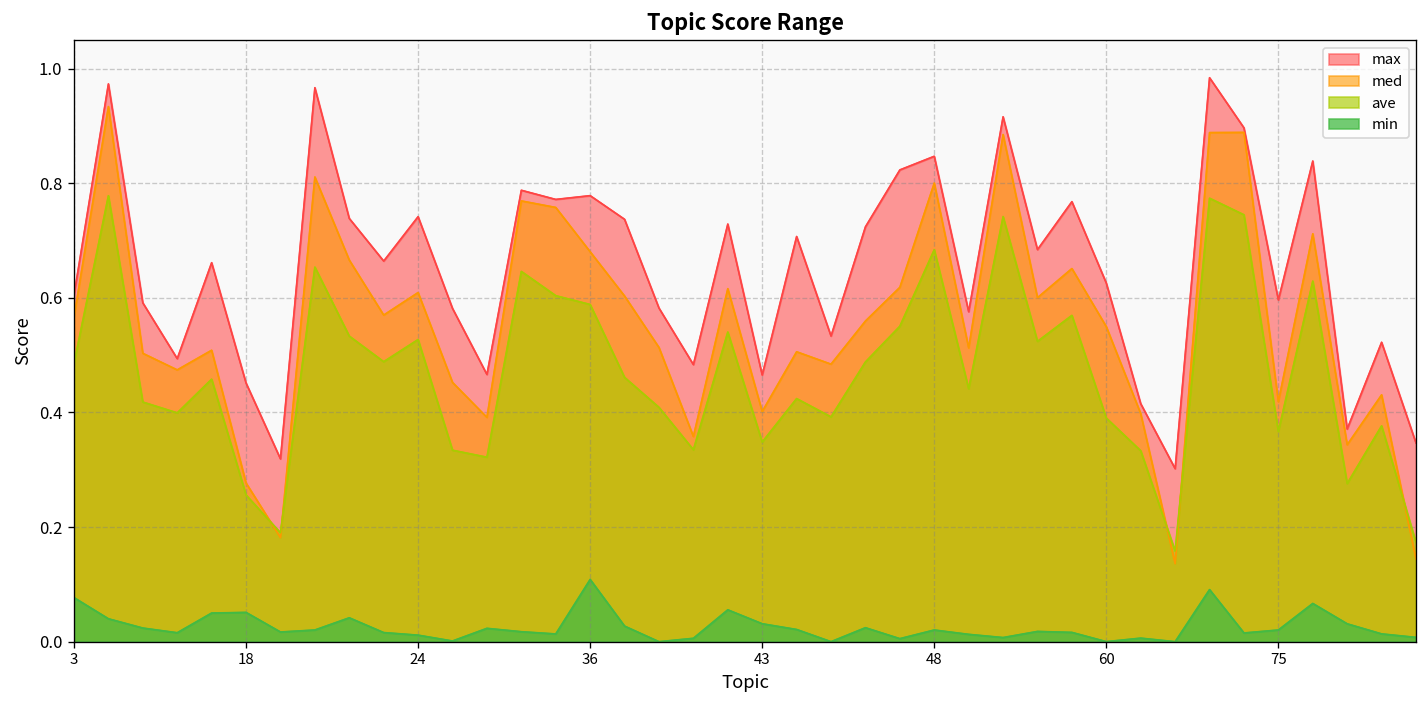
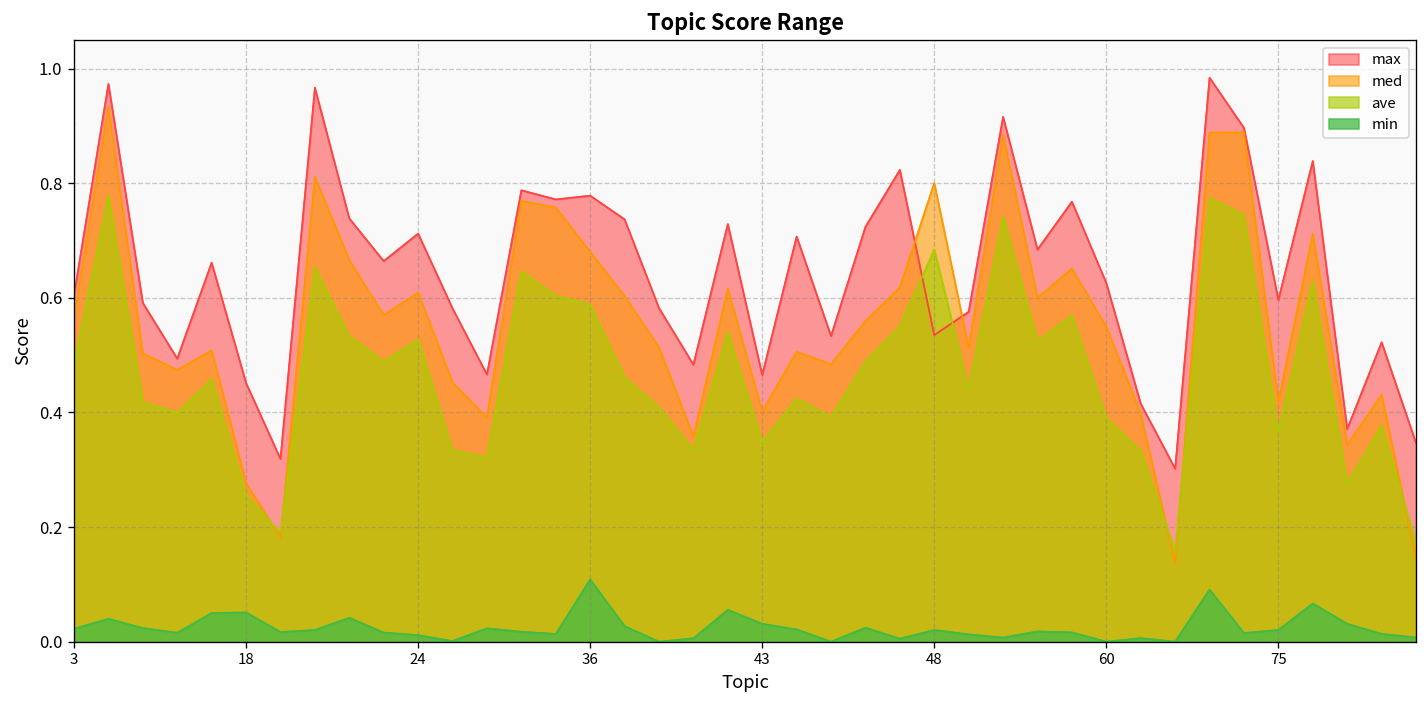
min, 3: 0.08 -> 0.02
max, 24: 0.74 -> 0.71
max, 48: 0.85 -> 0.54
